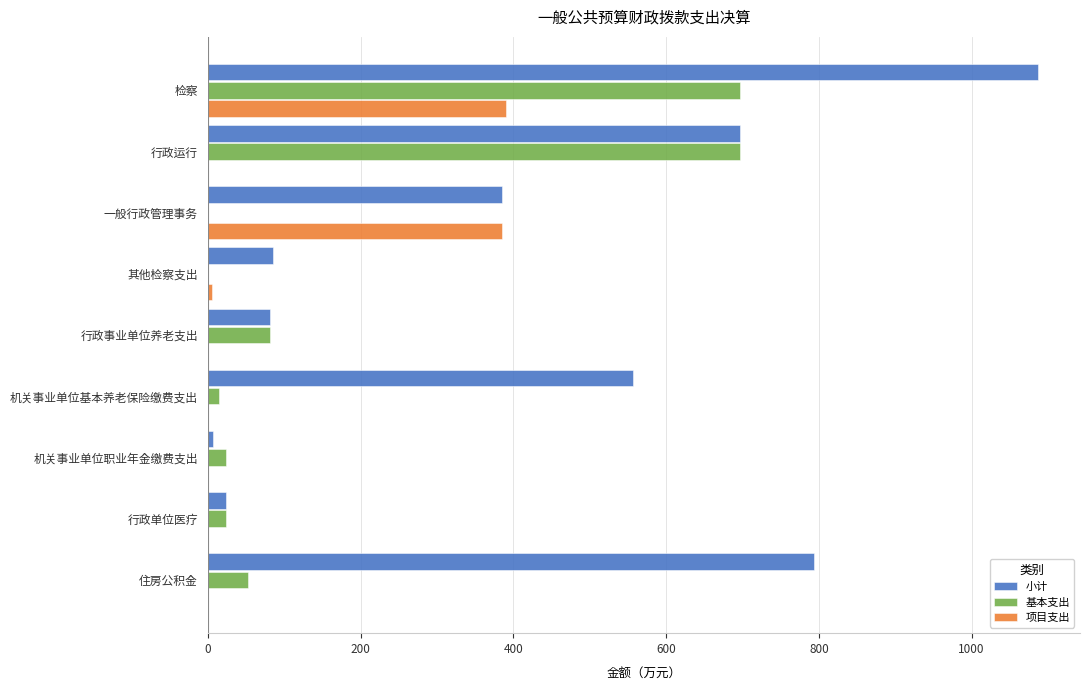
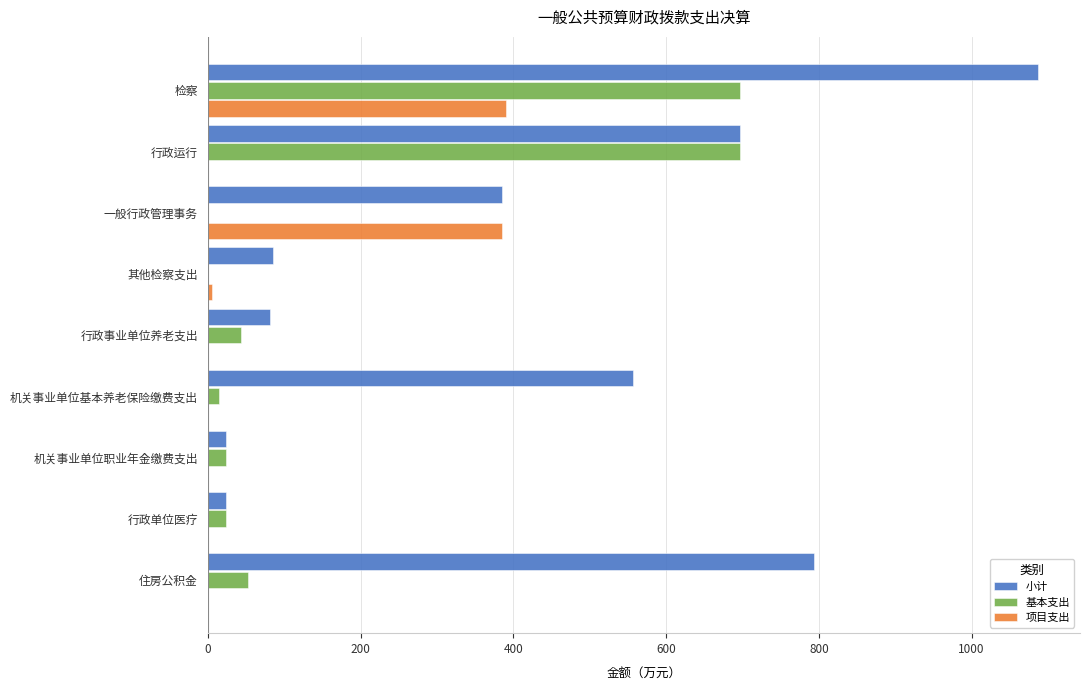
基本支出, 行政事业单位养老支出: 80 -> 40
小计, 机关事业单位职业年金缴费支出: 10 -> 20
